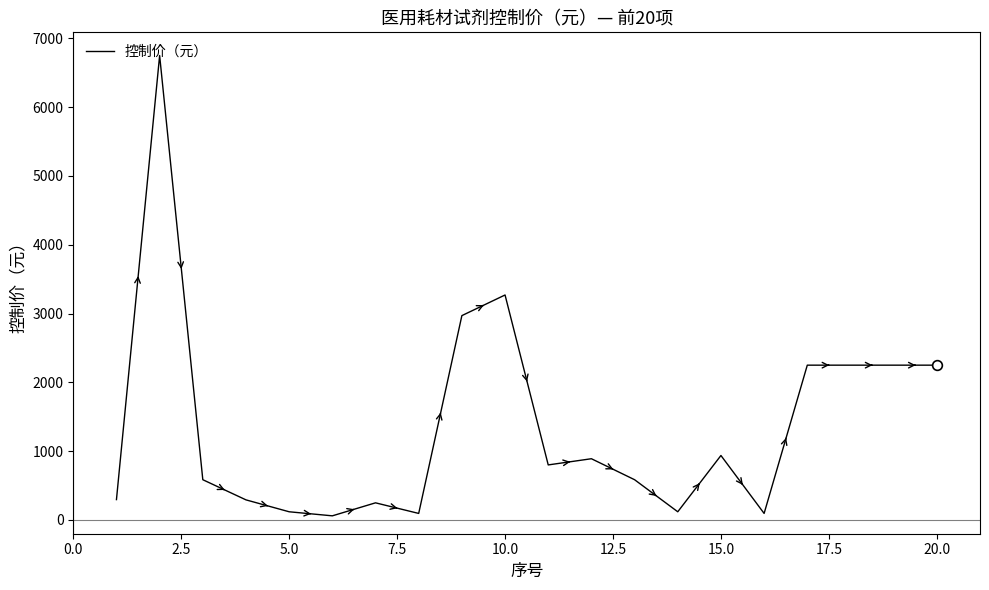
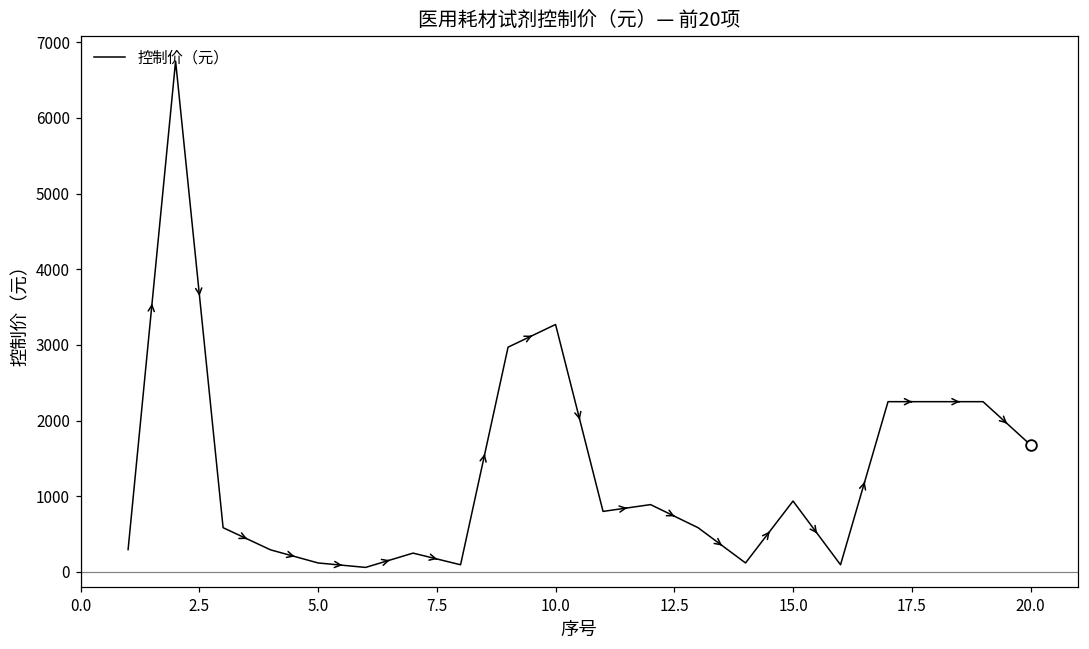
控制价（元）, 20.0: 2300 -> 1700
